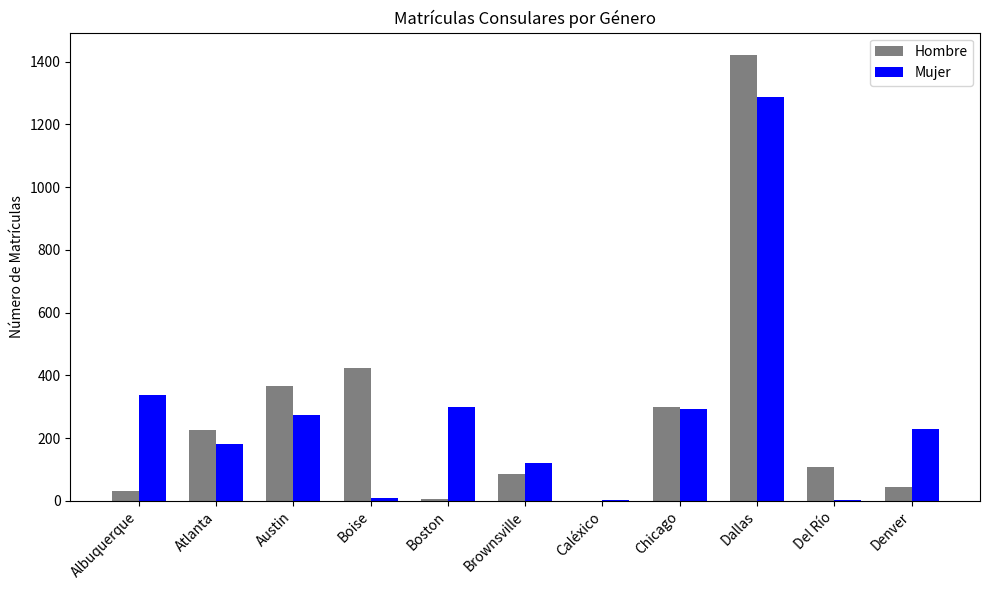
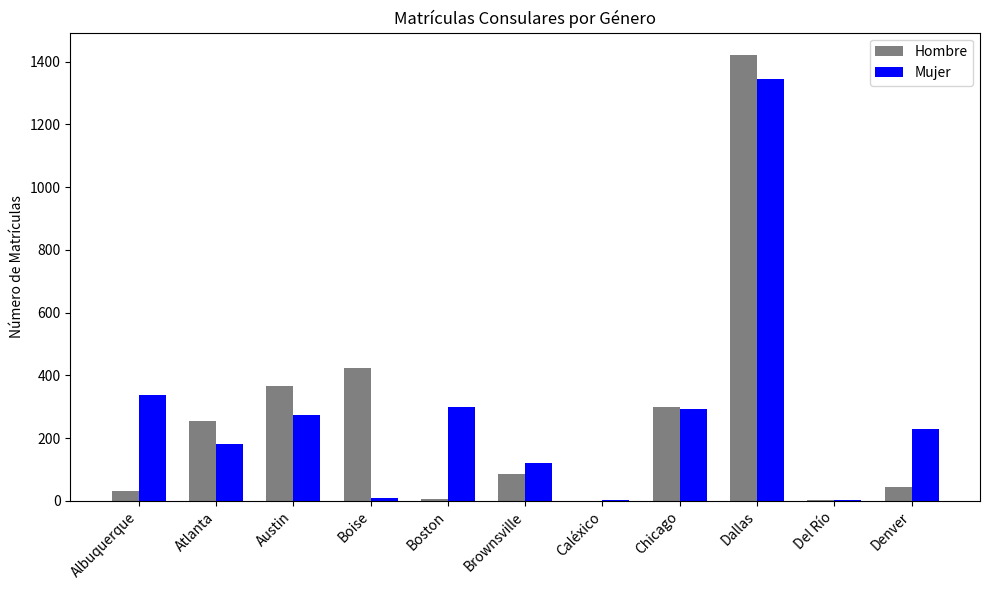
Hombre, Atlanta: 230 -> 260
Mujer, Dallas: 1290 -> 1350
Hombre, Del Río: 110 -> 0
